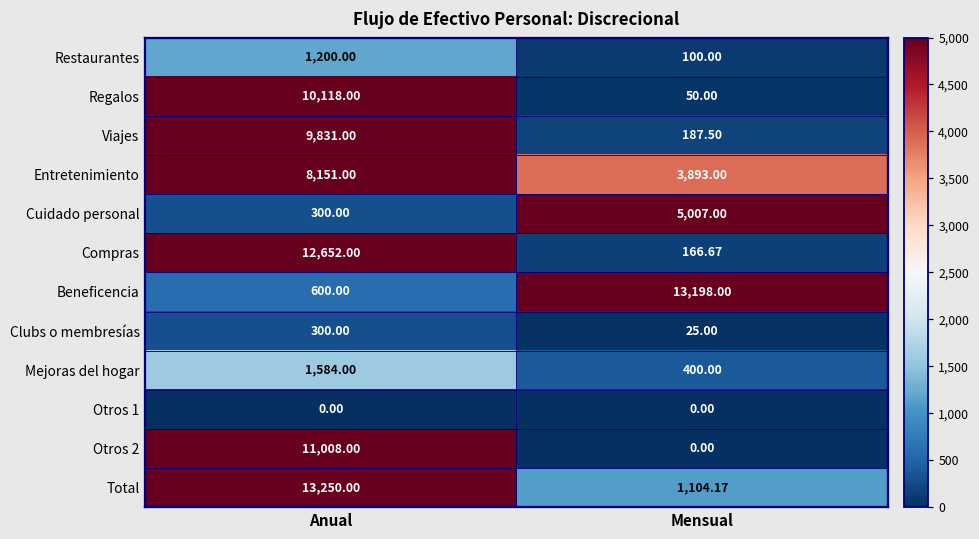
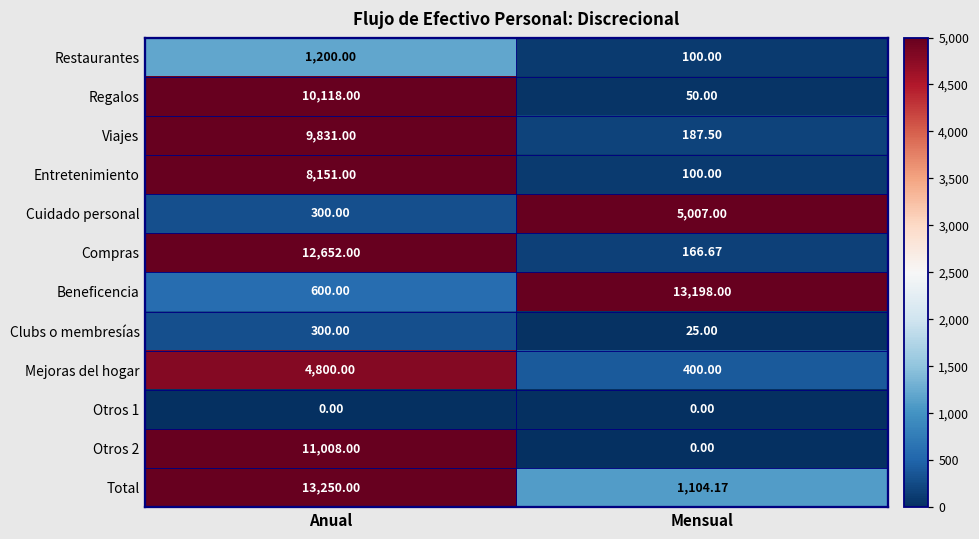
Entretenimiento, Mensual: 3,893.00 -> 100.00
Mejoras del hogar, Anual: 1,584.00 -> 4,800.00
